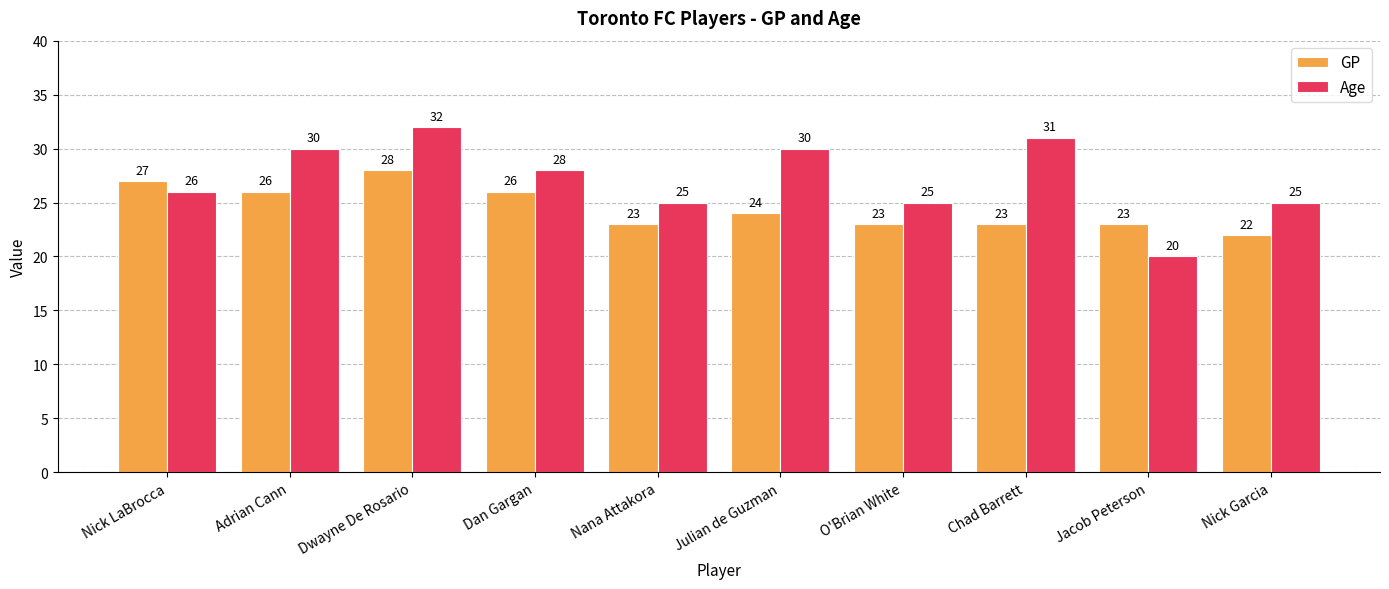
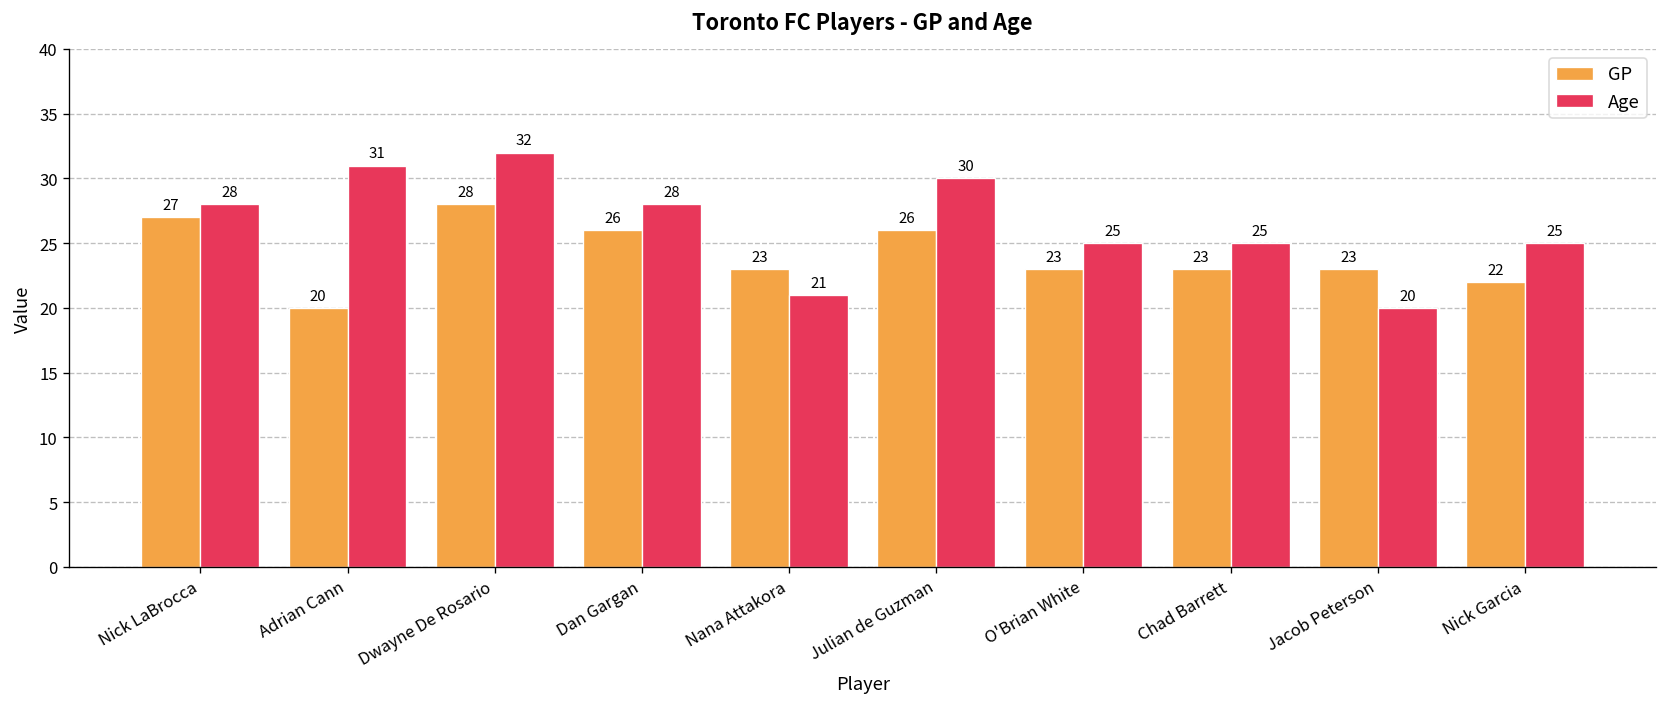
Age, Nick LaBrocca: 26 -> 28
GP, Adrian Cann: 26 -> 20
Age, Adrian Cann: 30 -> 31
Age, Nana Attakora: 25 -> 21
GP, Julian de Guzman: 24 -> 26
Age, Chad Barrett: 31 -> 25
